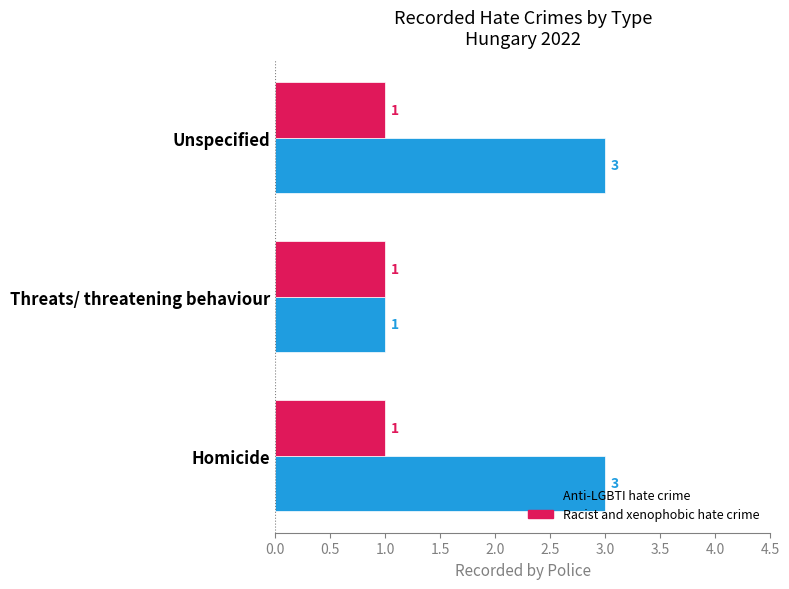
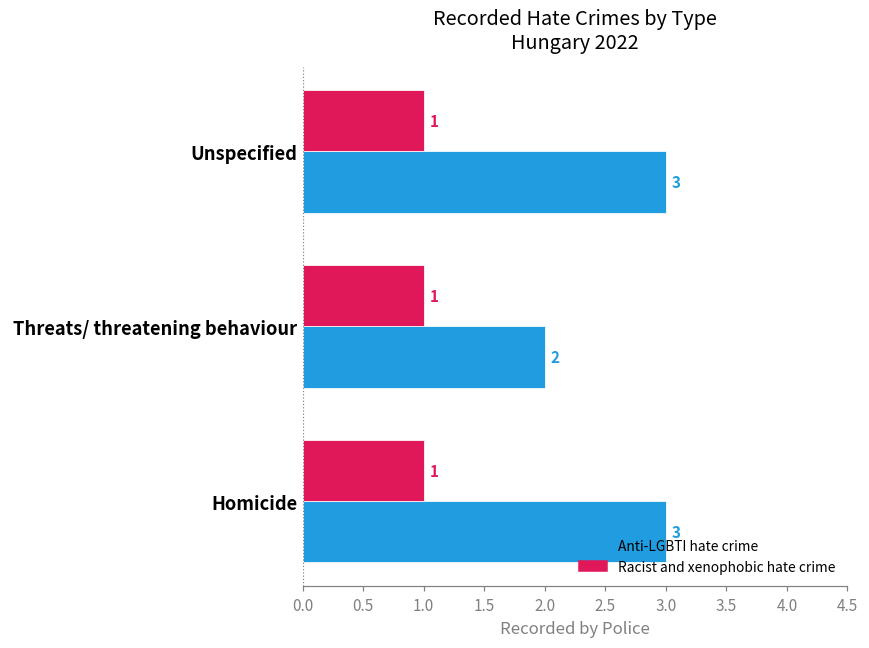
Anti-LGBTI hate crime, Threats/ threatening behaviour: 1 -> 2
